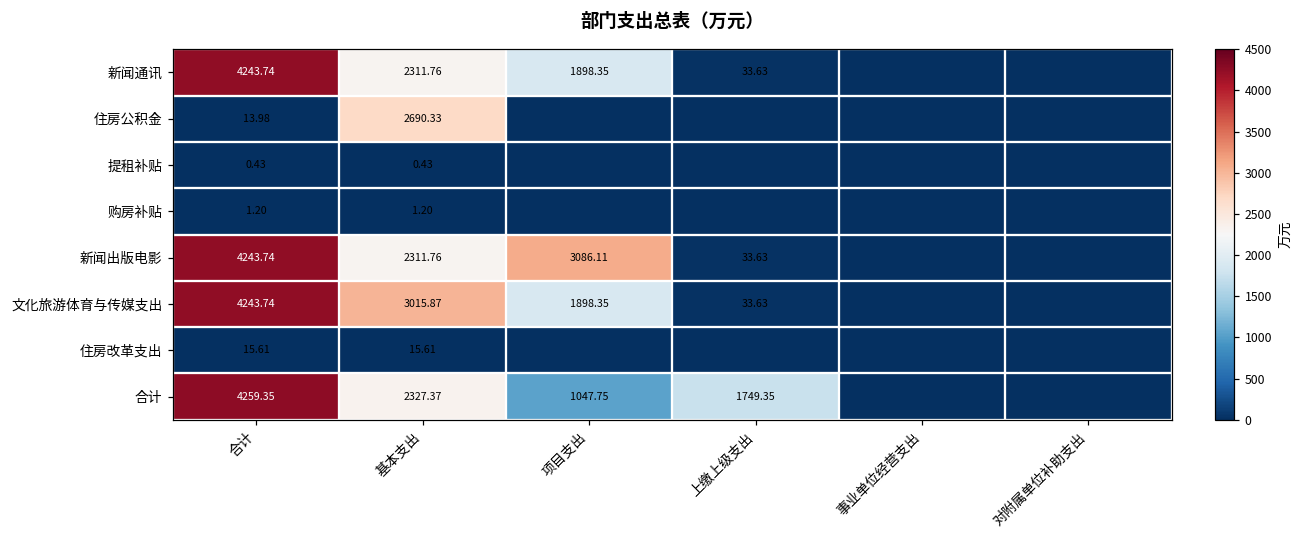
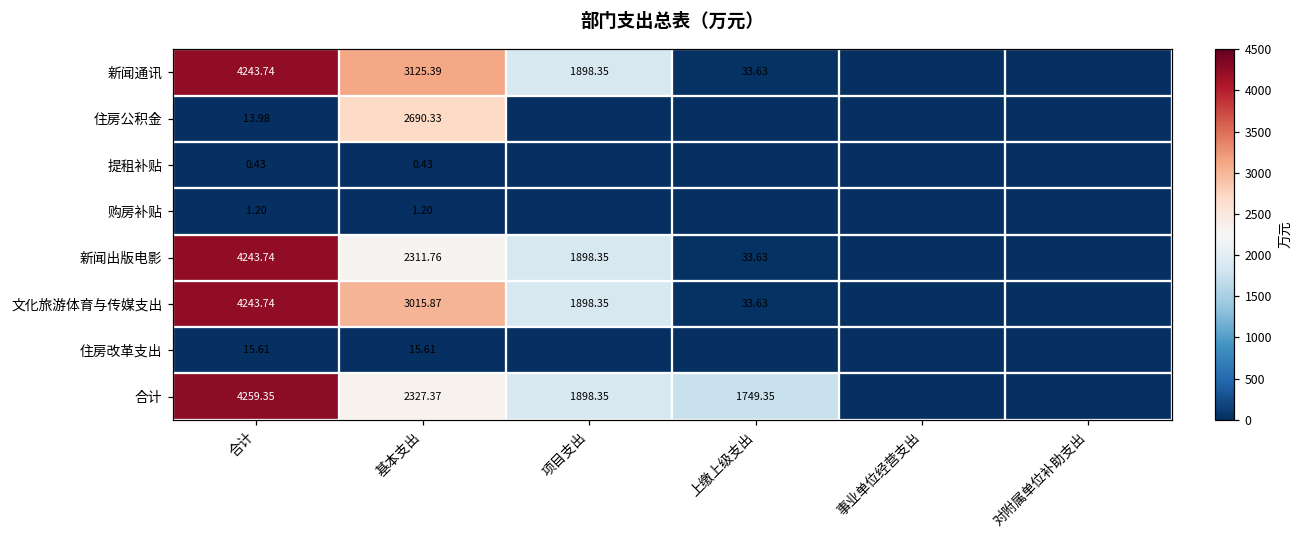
新闻通讯, 基本支出: 2311.76 -> 3125.39
新闻出版电影, 项目支出: 3086.11 -> 1898.35
合计, 项目支出: 1047.75 -> 1898.35
